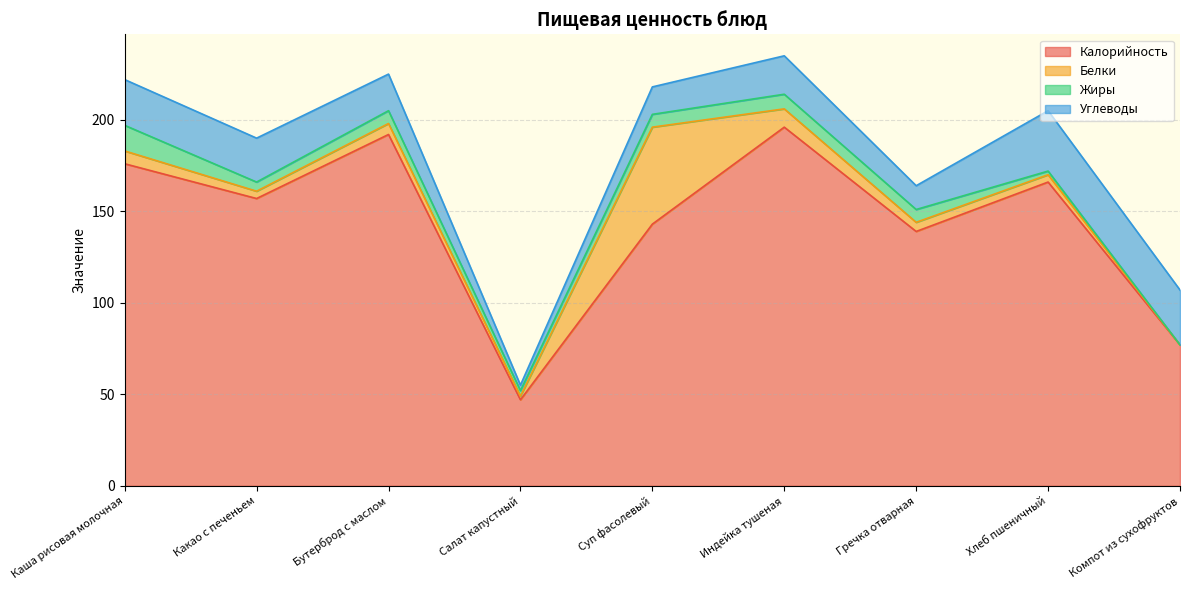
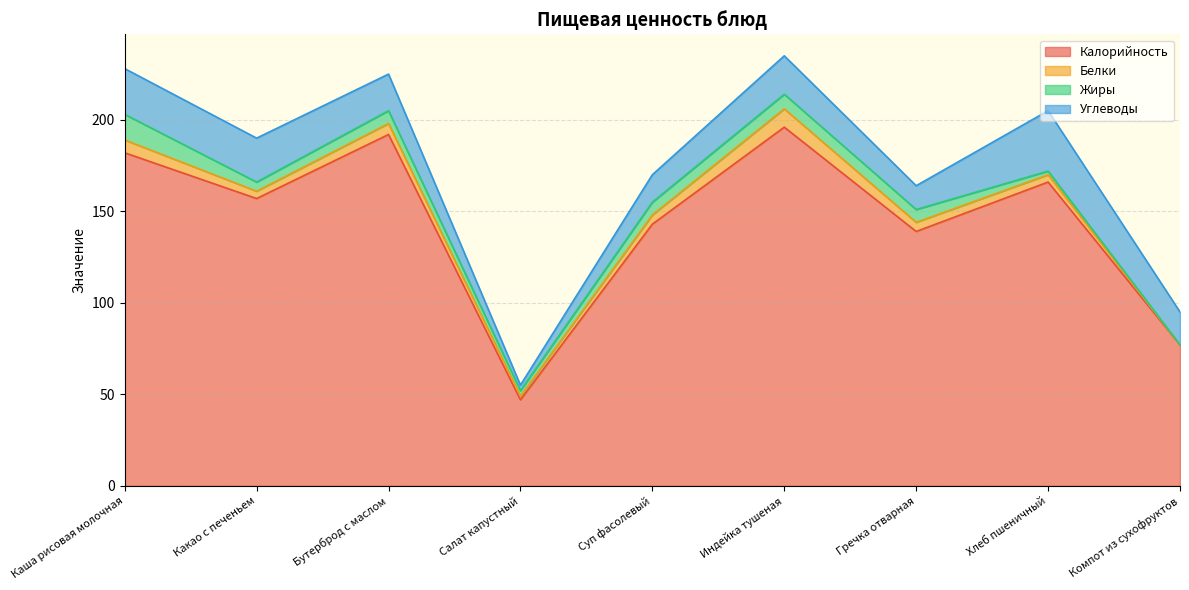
Калорийность, Каша рисовая молочная: 176 -> 182
Белки, Суп фасолевый: 53 -> 5
Углеводы, Компот из сухофруктов: 30 -> 18
